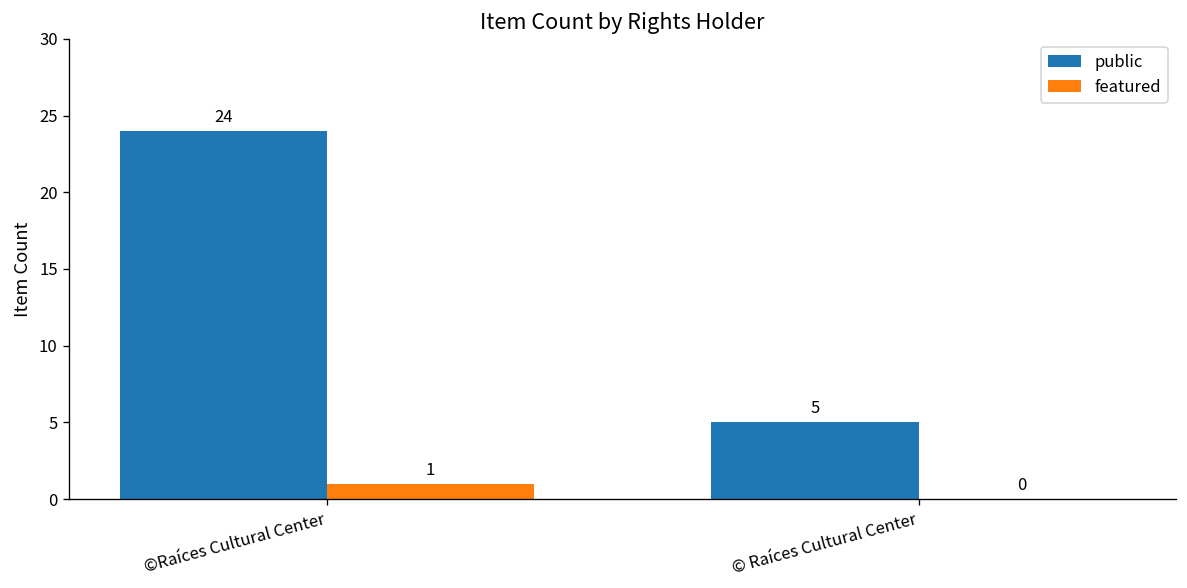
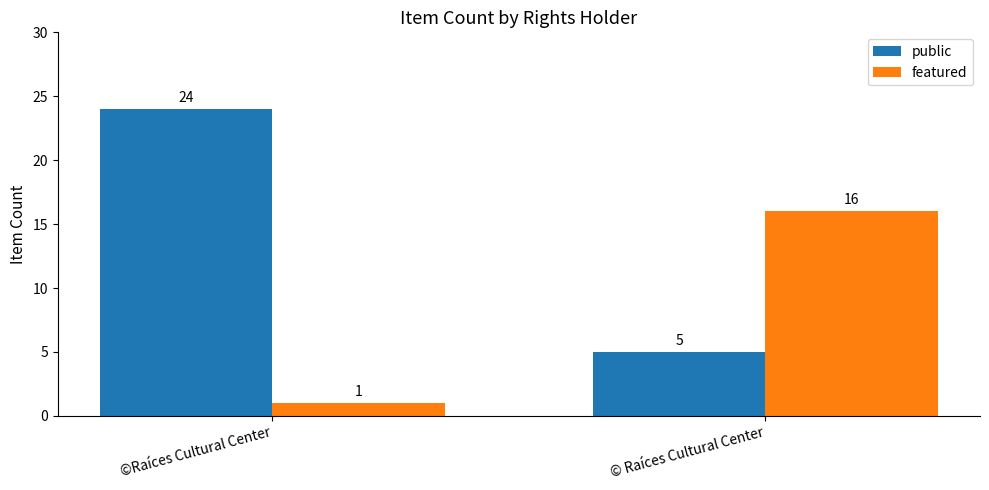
featured, © Raíces Cultural Center: 0 -> 16
